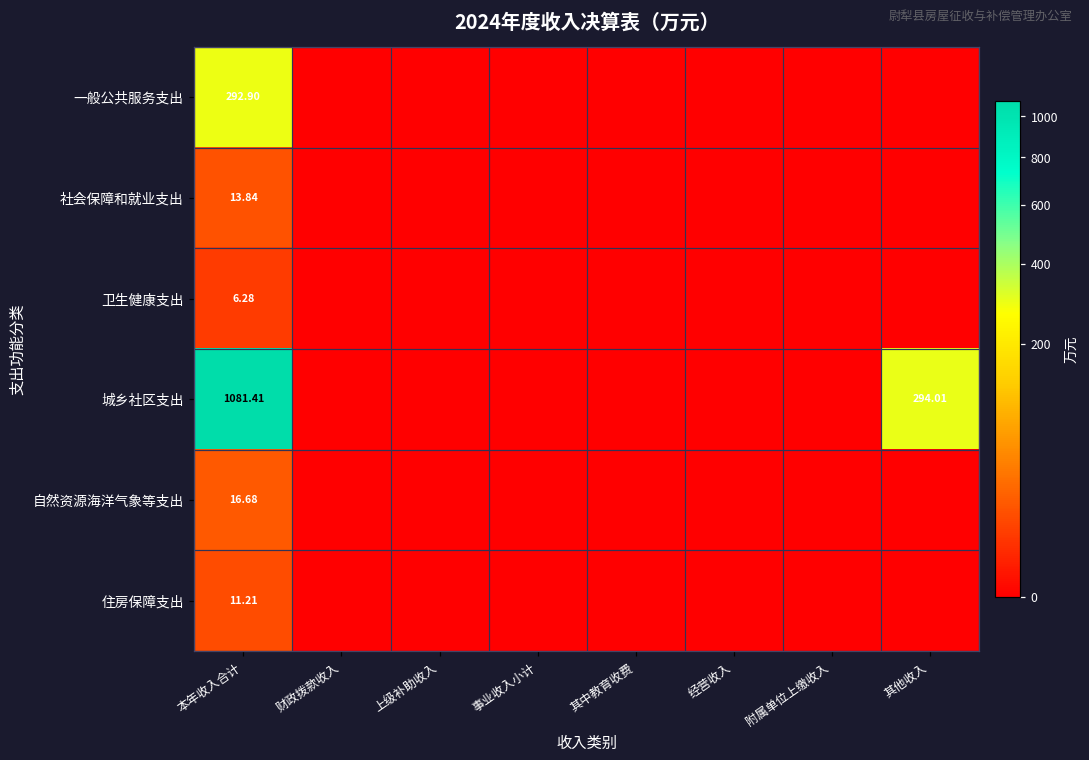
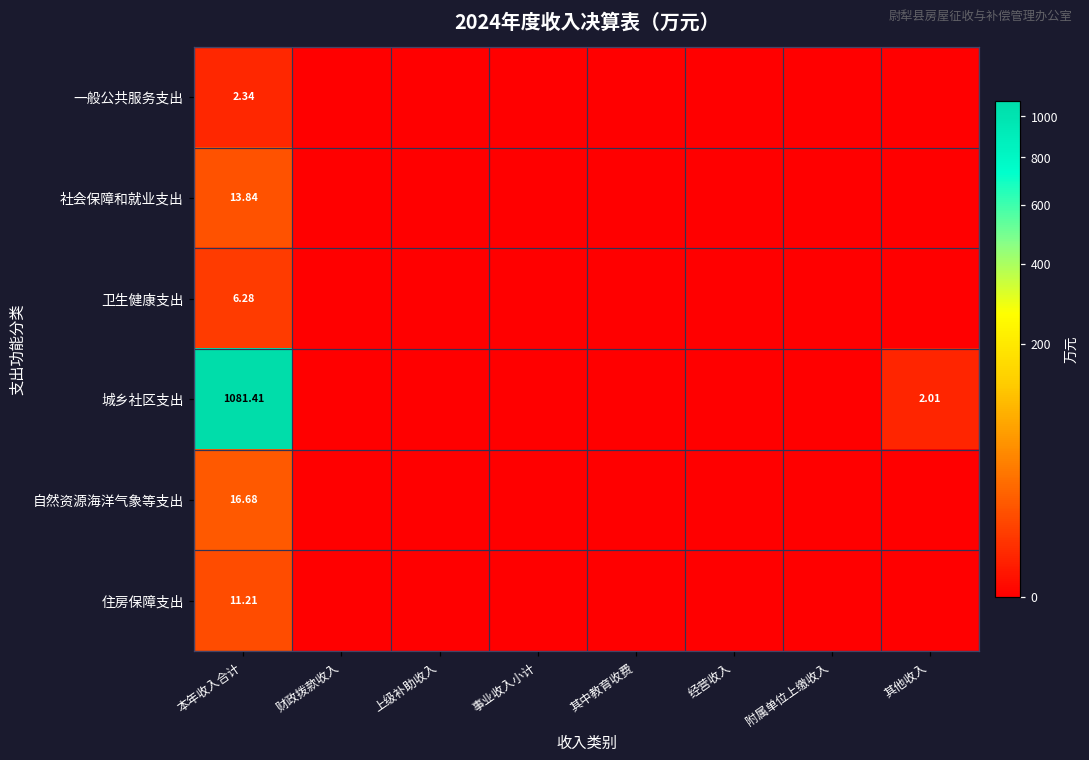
一般公共服务支出, 本年收入合计: 292.90 -> 2.34
城乡社区支出, 其他收入: 294.01 -> 2.01
